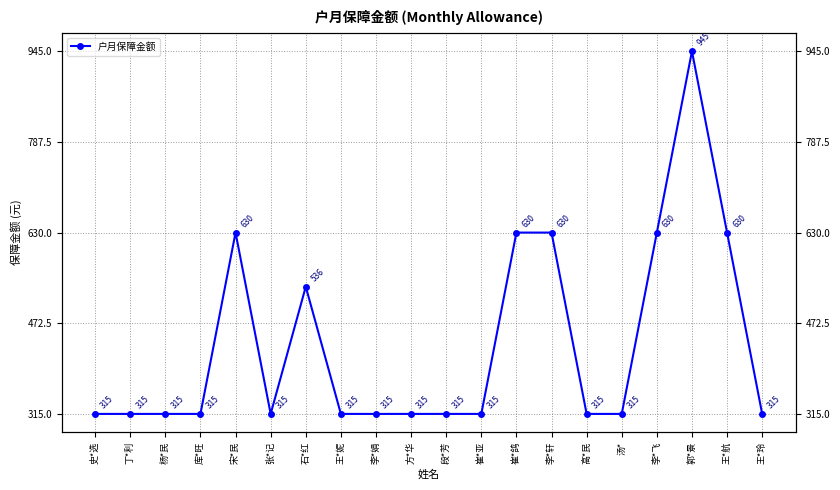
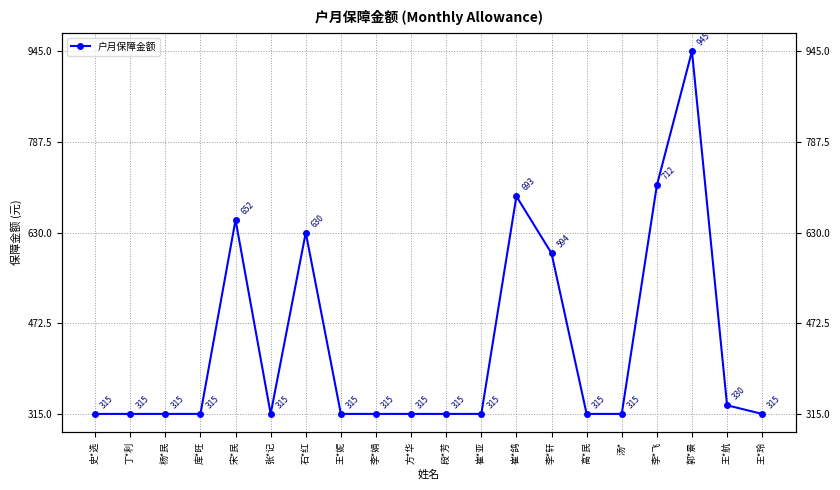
宋*民: 630 -> 652
石*红: 536 -> 630
崔*鸽: 630 -> 693
李*轩: 630 -> 594
李*飞: 630 -> 712
王*航: 630 -> 330
